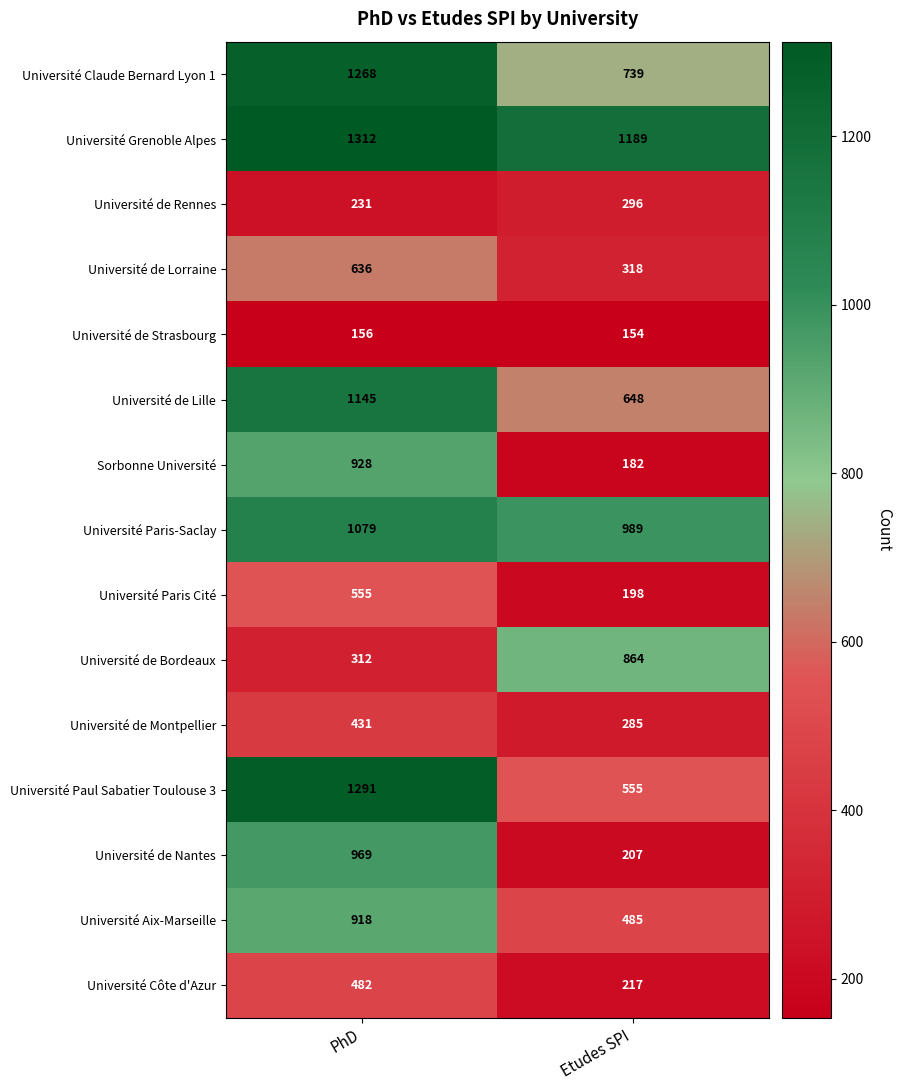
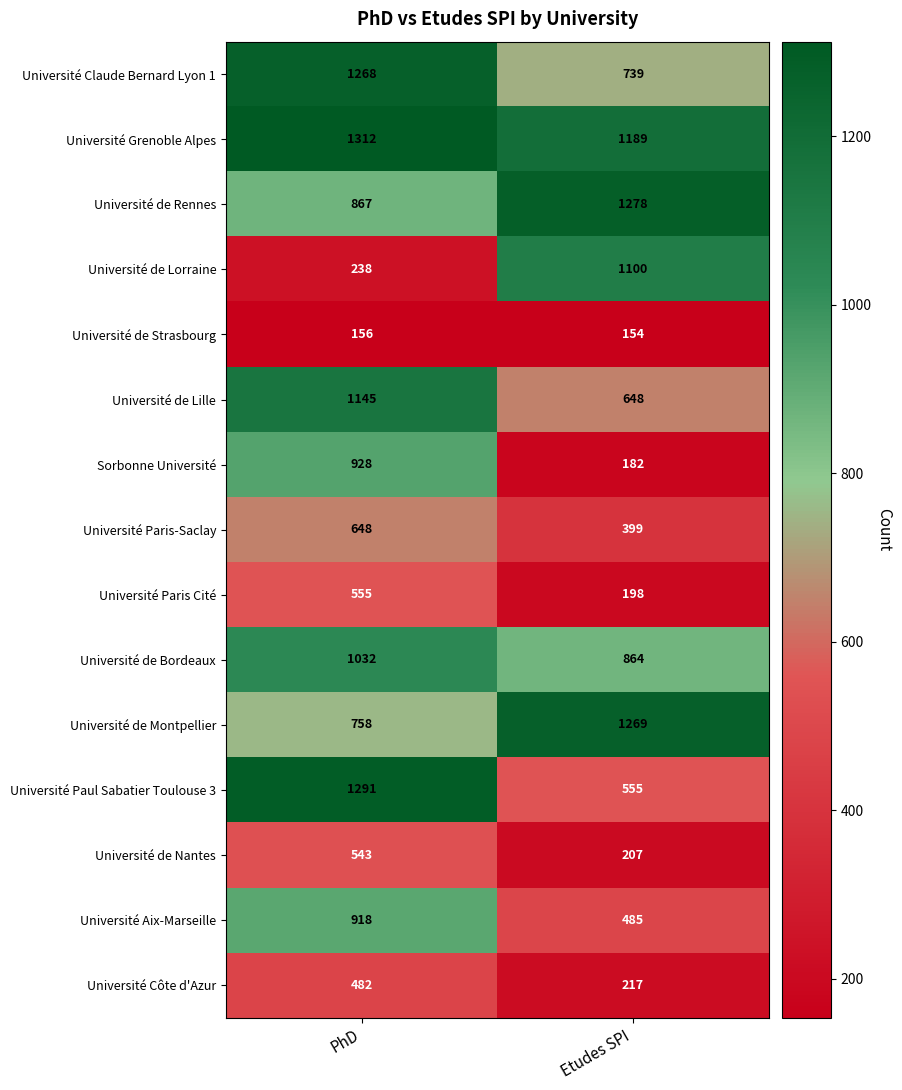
Université de Rennes, PhD: 231 -> 867
Université de Rennes, Etudes SPI: 296 -> 1278
Université de Lorraine, PhD: 636 -> 238
Université de Lorraine, Etudes SPI: 318 -> 1100
Université Paris-Saclay, PhD: 1079 -> 648
Université Paris-Saclay, Etudes SPI: 989 -> 399
Université de Bordeaux, PhD: 312 -> 1032
Université de Montpellier, PhD: 431 -> 758
Université de Montpellier, Etudes SPI: 285 -> 1269
Université de Nantes, PhD: 969 -> 543
